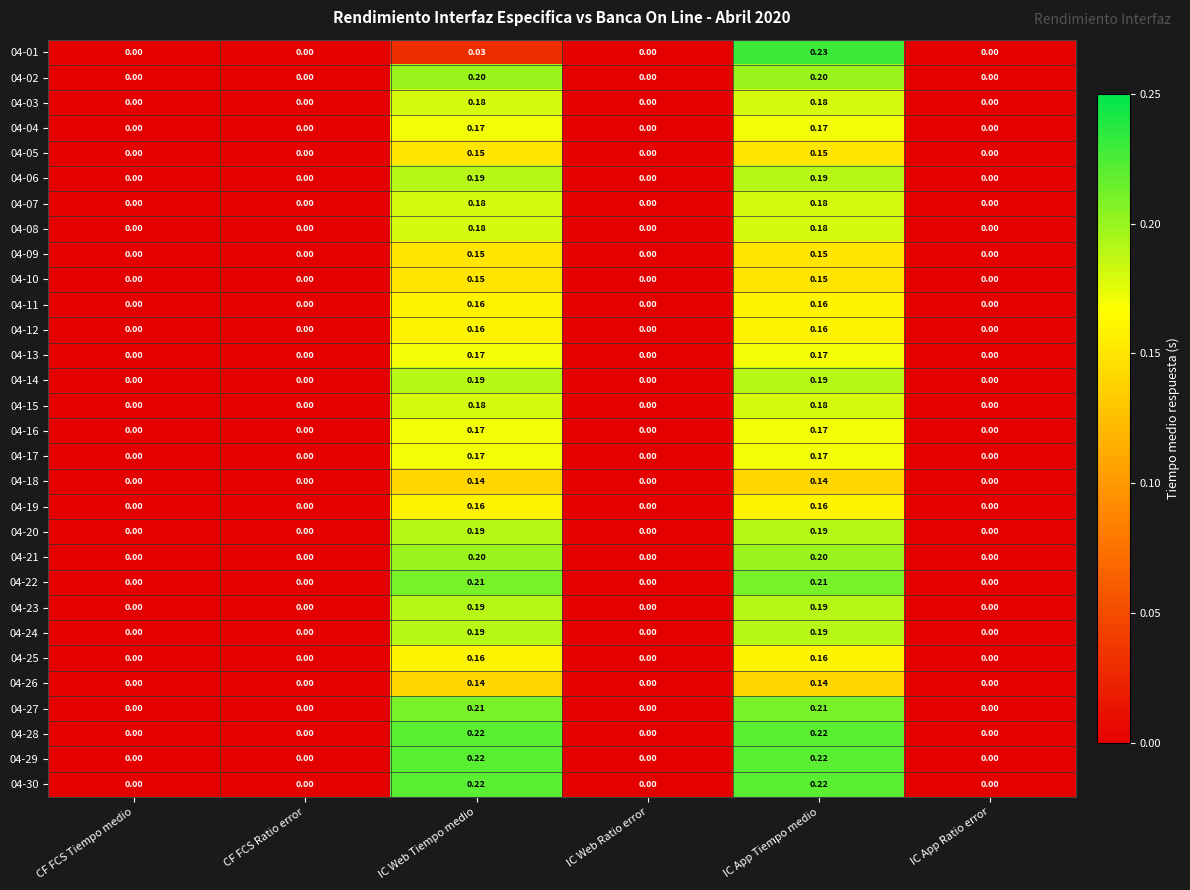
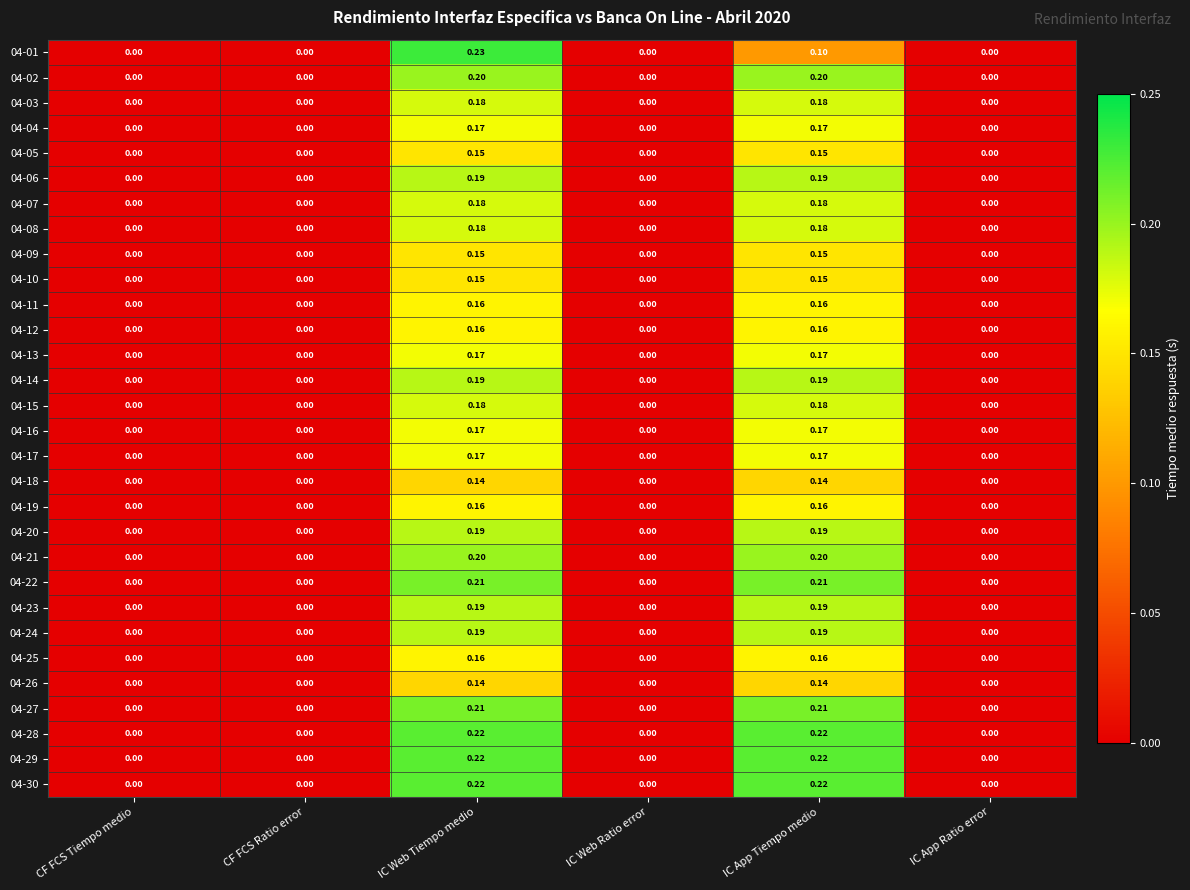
04-01, IC Web Tiempo medio: 0.03 -> 0.23
04-01, IC App Tiempo medio: 0.23 -> 0.10
